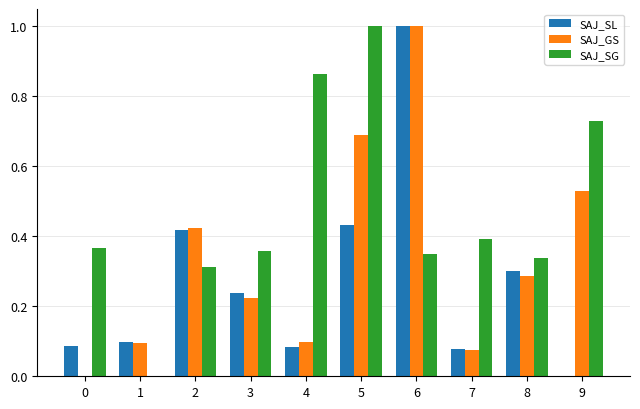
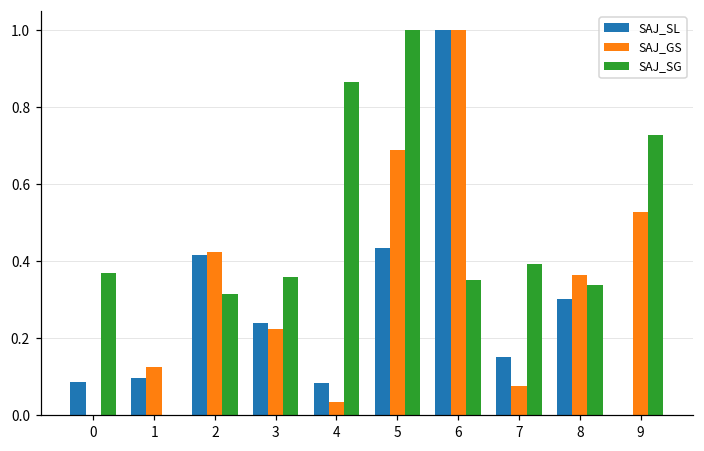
SAJ_GS, 1: 0.10 -> 0.12
SAJ_GS, 4: 0.10 -> 0.03
SAJ_SL, 7: 0.08 -> 0.15
SAJ_GS, 8: 0.29 -> 0.36
